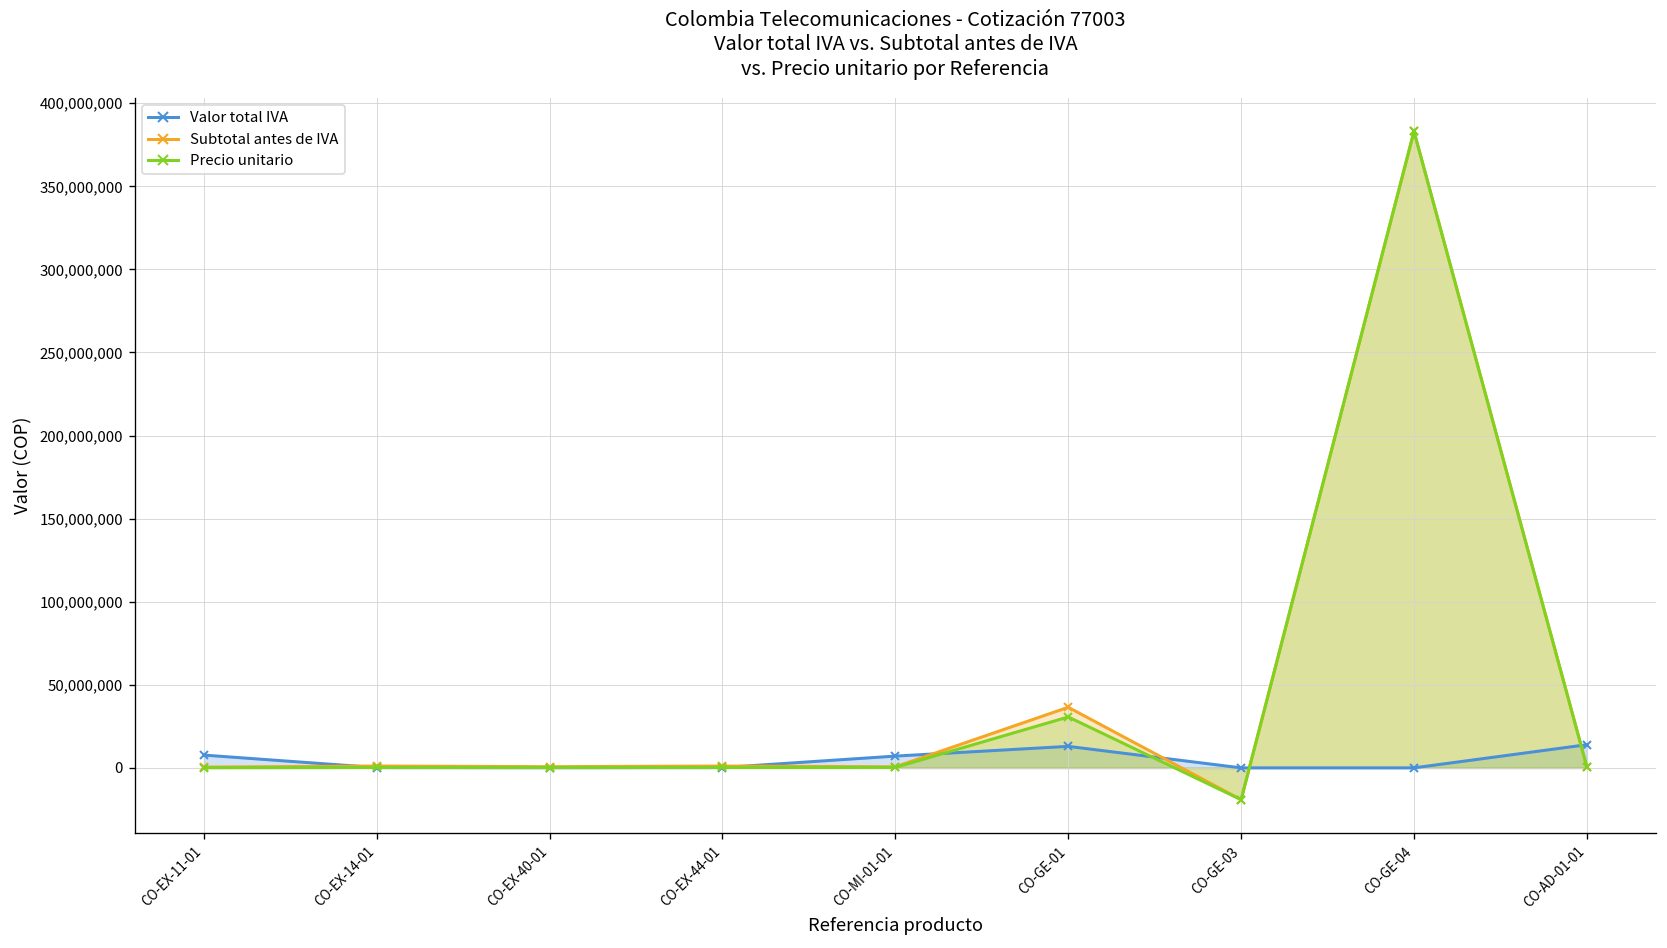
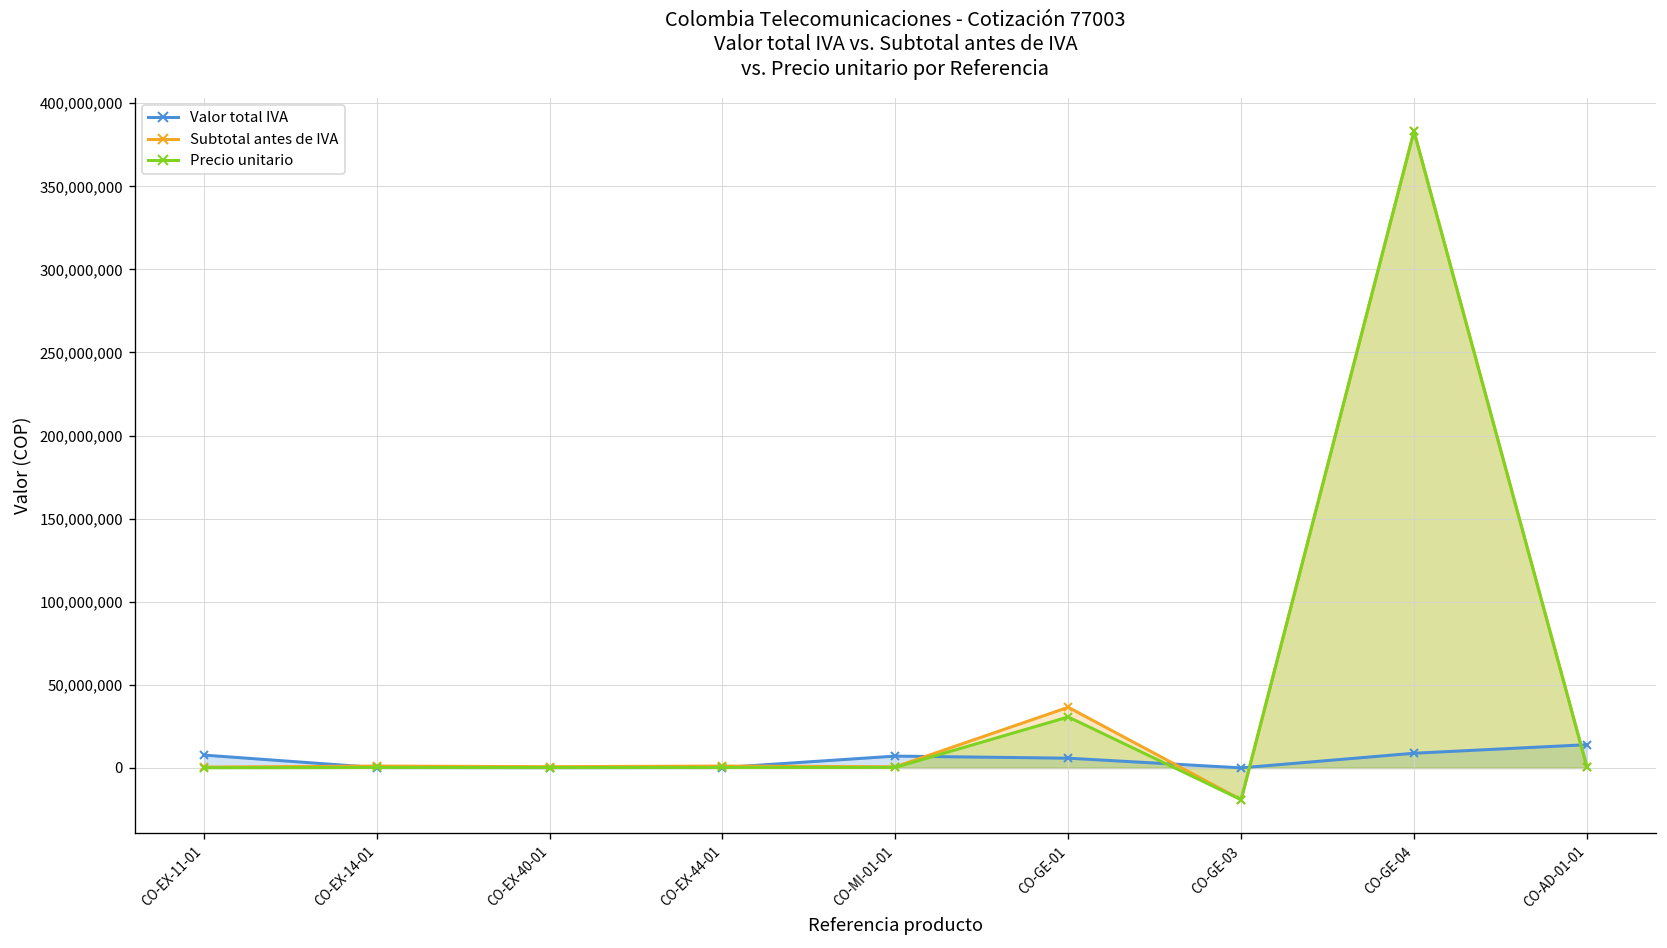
Valor total IVA, CO-GE-01: 13,000,000 -> 6,000,000
Valor total IVA, CO-GE-04: 0 -> 9,000,000
